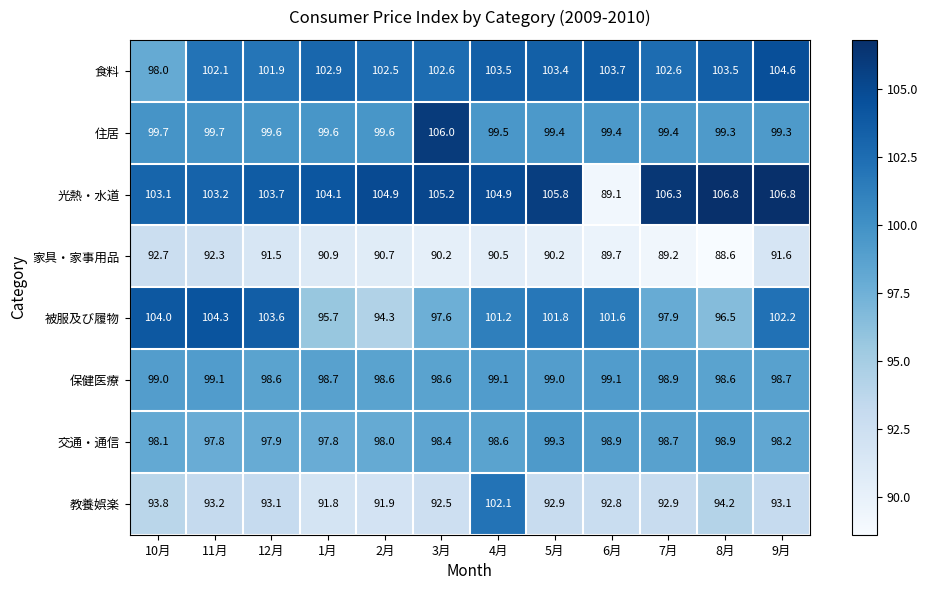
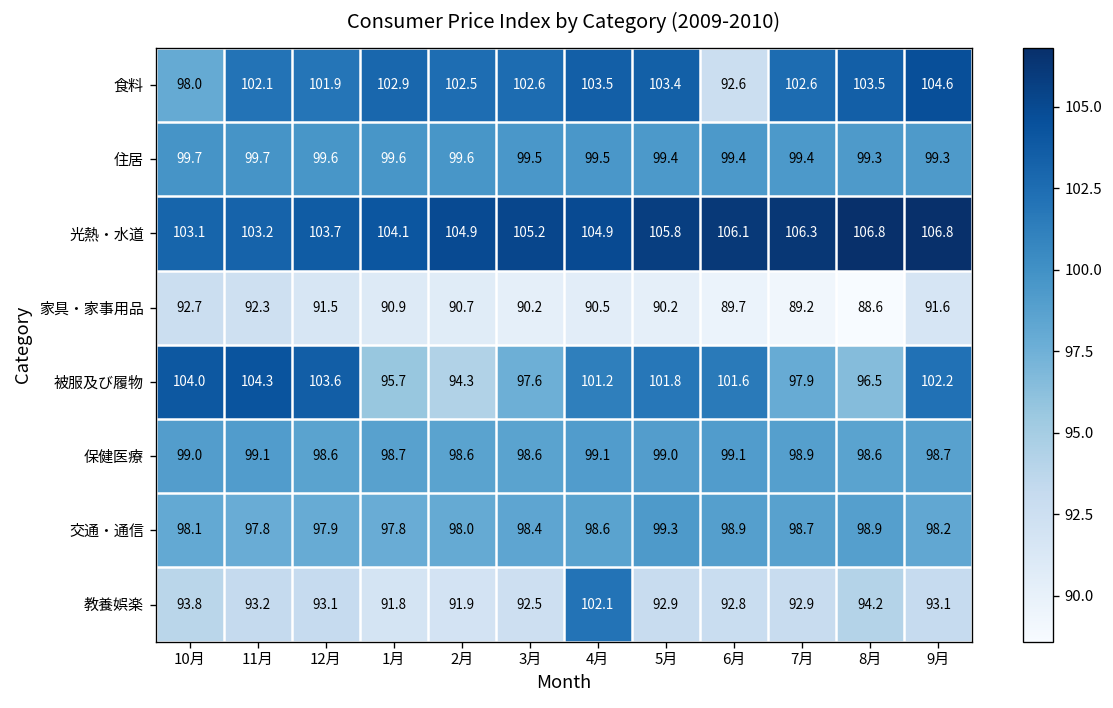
食料, 6月: 103.7 -> 92.6
住居, 3月: 106.0 -> 99.5
光熱・水道, 6月: 89.1 -> 106.1
